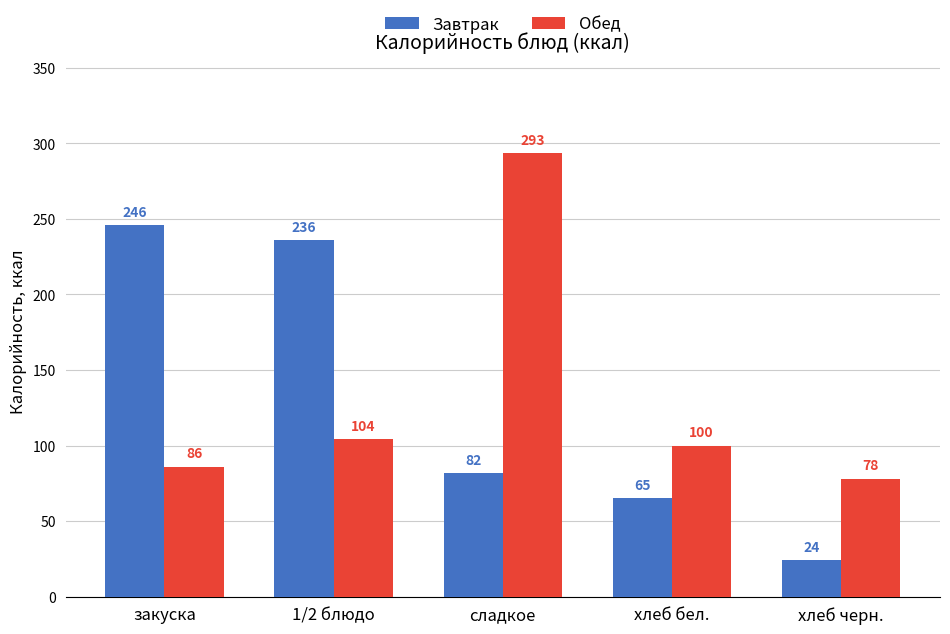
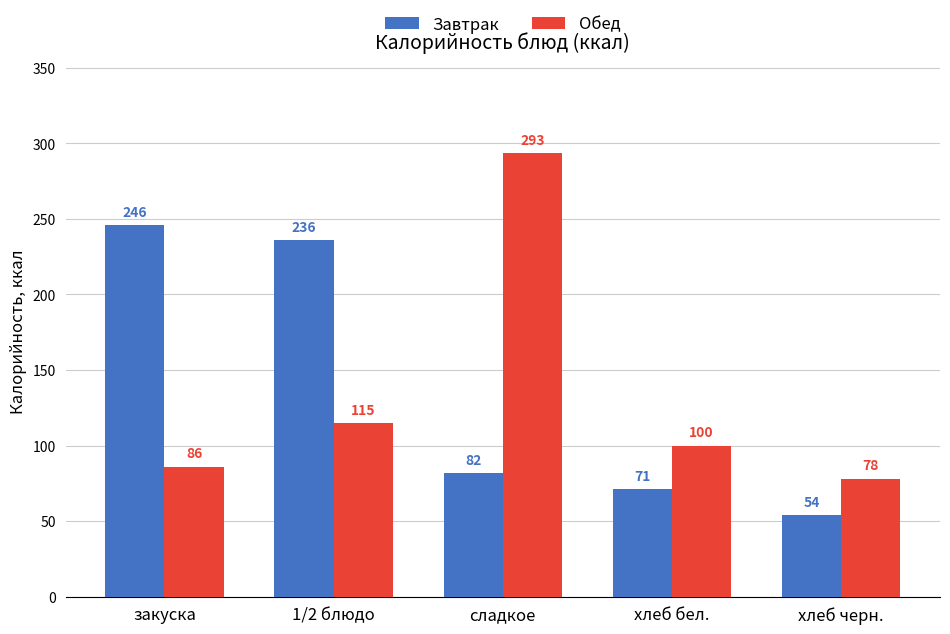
Обед, 1/2 блюдо: 104 -> 115
Завтрак, хлеб бел.: 65 -> 71
Завтрак, хлеб черн.: 24 -> 54
